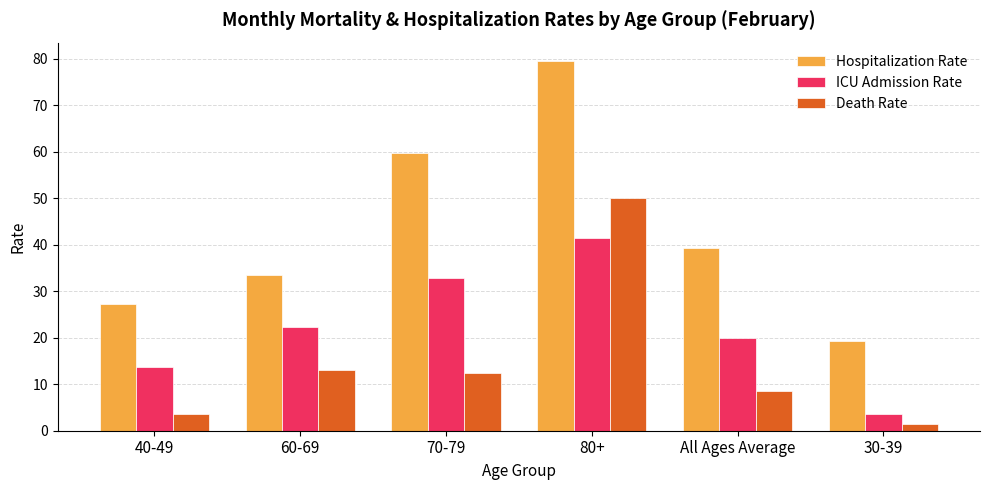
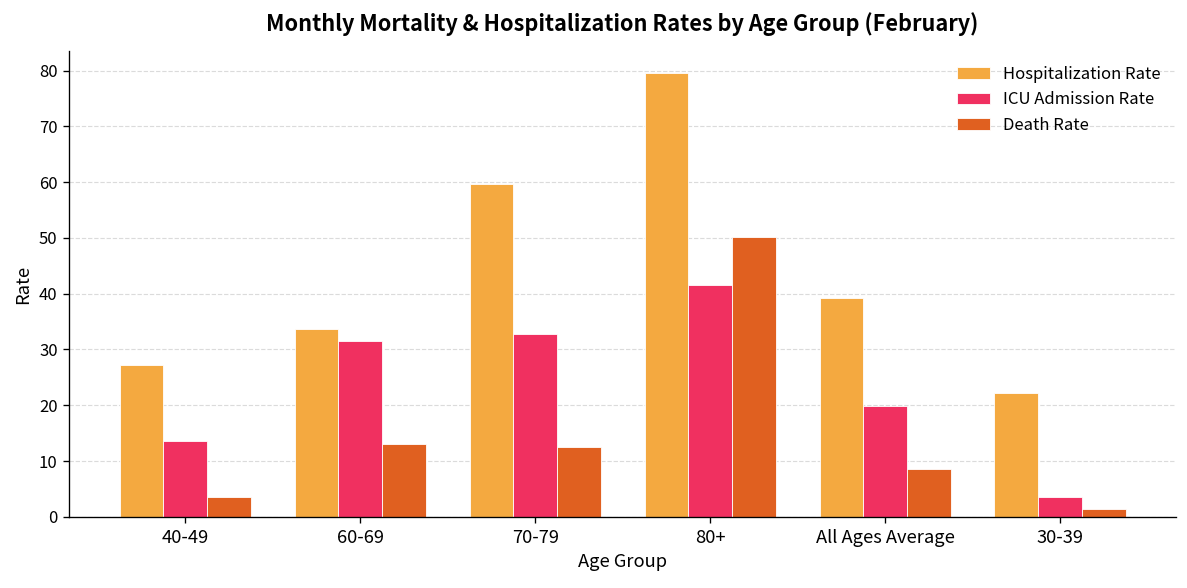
ICU Admission Rate, 60-69: 22 -> 32
Hospitalization Rate, 30-39: 19 -> 22
